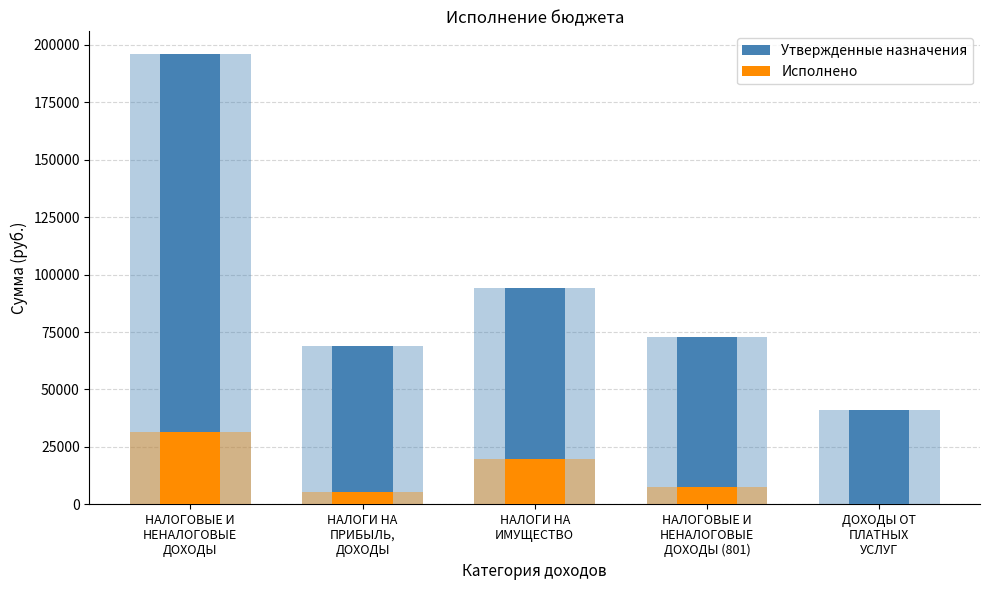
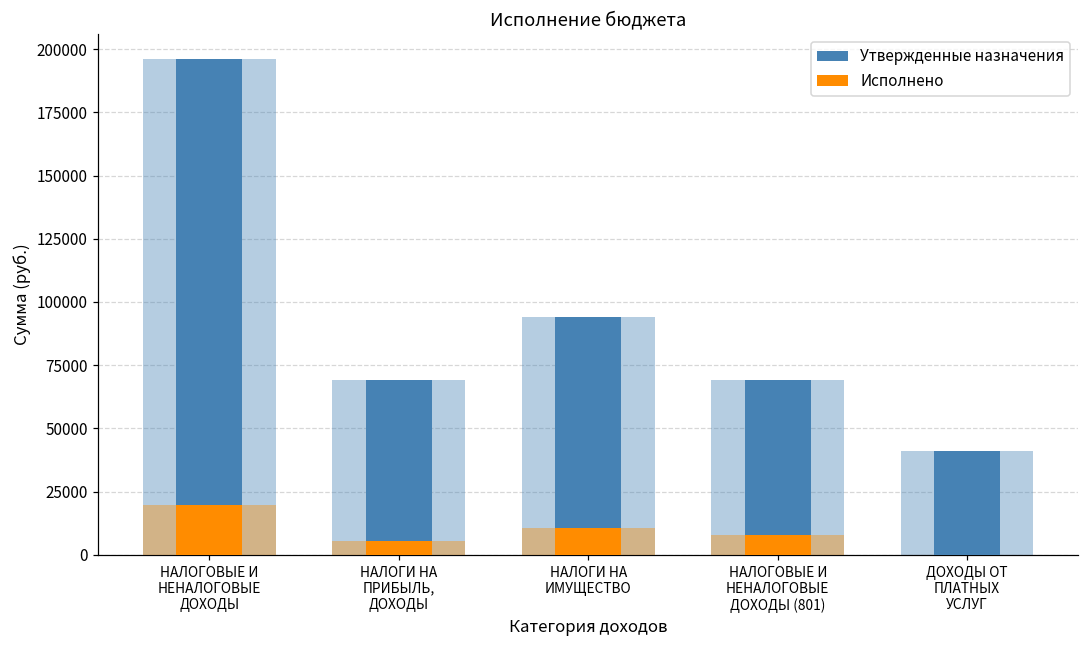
Исполнено, НАЛОГОВЫЕ И НЕНАЛОГОВЫЕ ДОХОДЫ: 32000 -> 20000
Исполнено, НАЛОГИ НА ИМУЩЕСТВО: 20000 -> 11000
Утвержденные назначения, НАЛОГОВЫЕ И НЕНАЛОГОВЫЕ ДОХОДЫ (801): 73000 -> 69000
